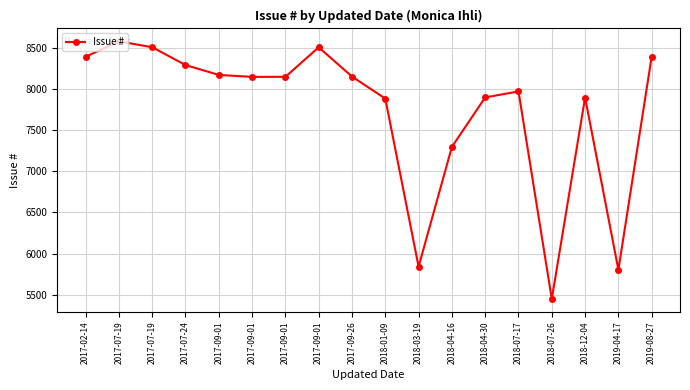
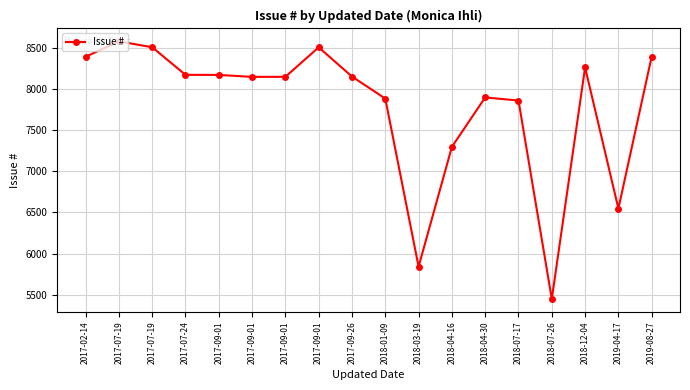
2017-07-24: 8300 -> 8200
2018-07-17: 8000 -> 7900
2018-12-04: 7900 -> 8300
2019-04-17: 5800 -> 6500
